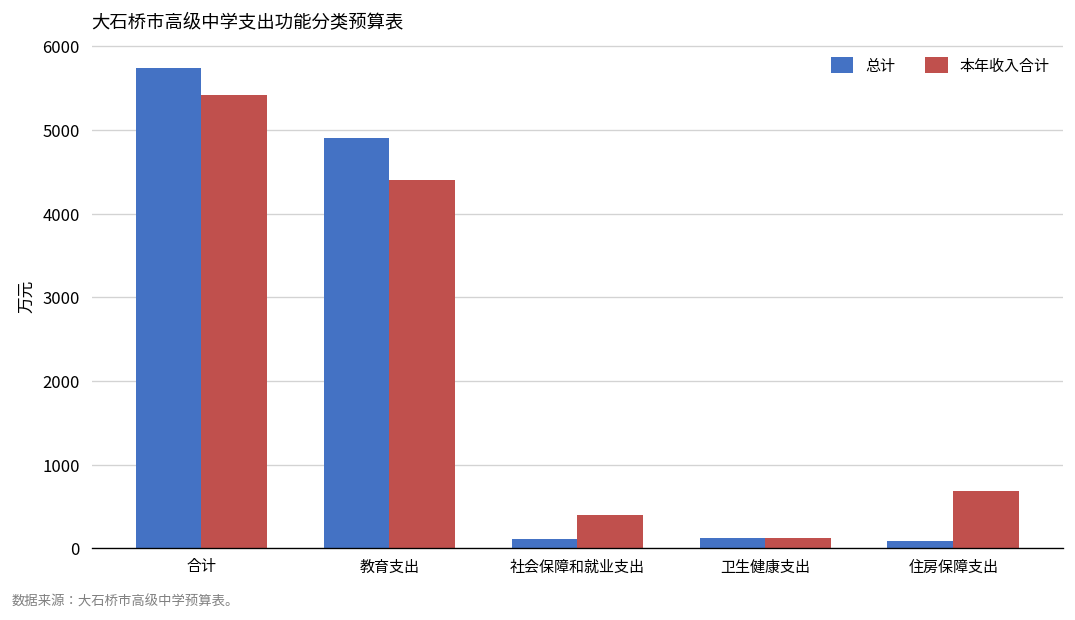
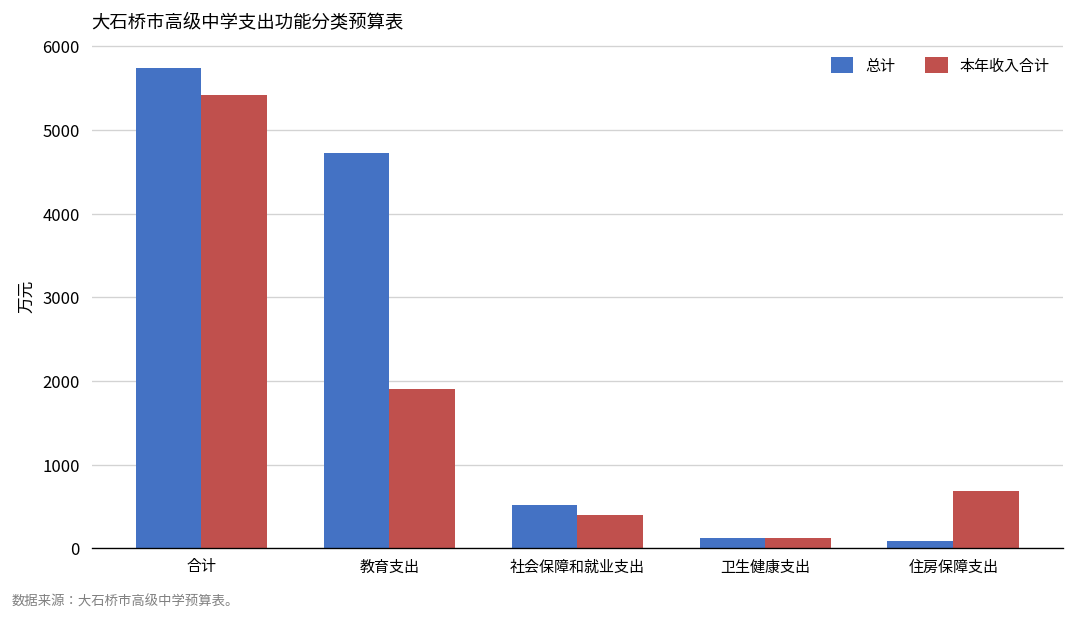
总计, 教育支出: 4900 -> 4700
本年收入合计, 教育支出: 4400 -> 1900
总计, 社会保障和就业支出: 100 -> 500
